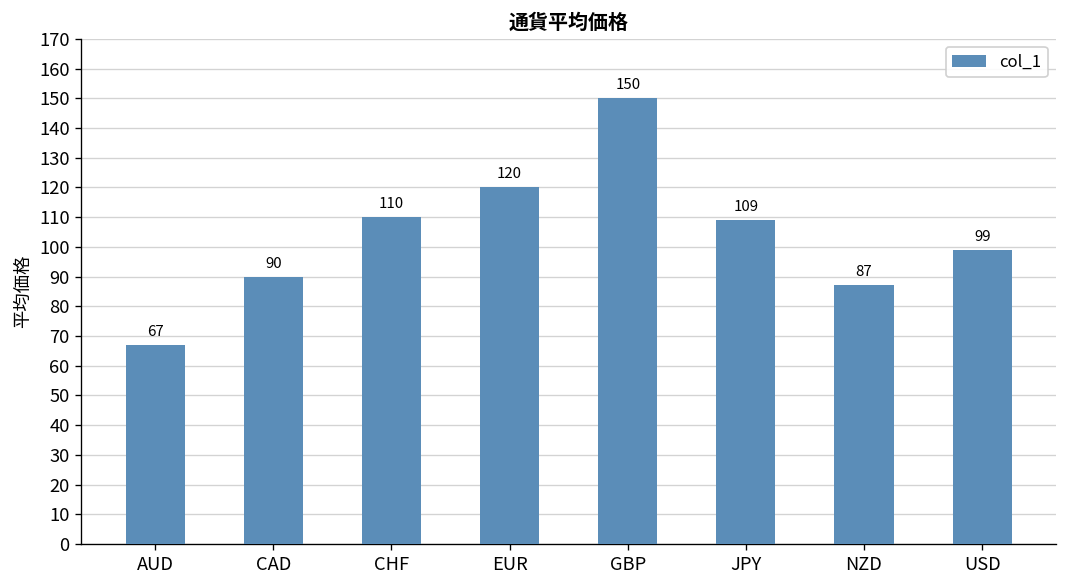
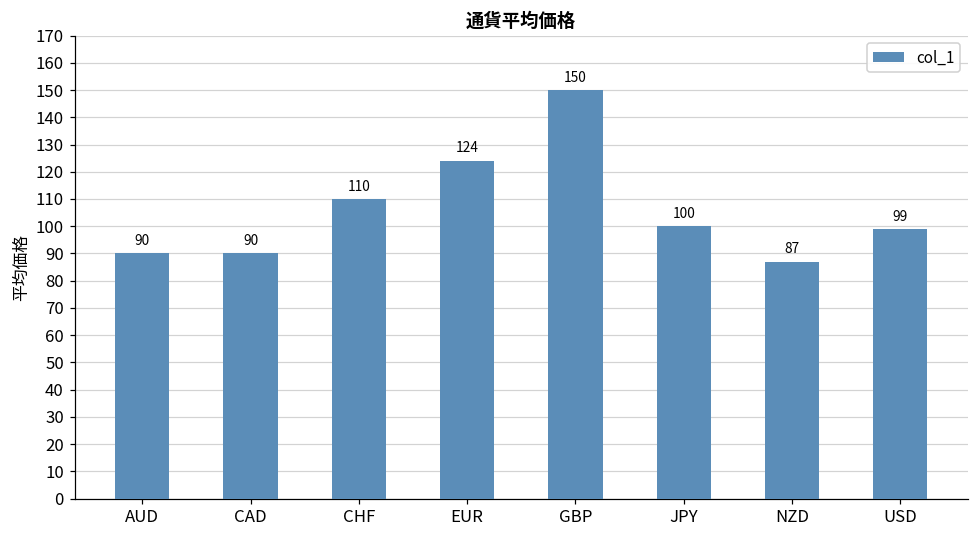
AUD: 67 -> 90
EUR: 120 -> 124
JPY: 109 -> 100
